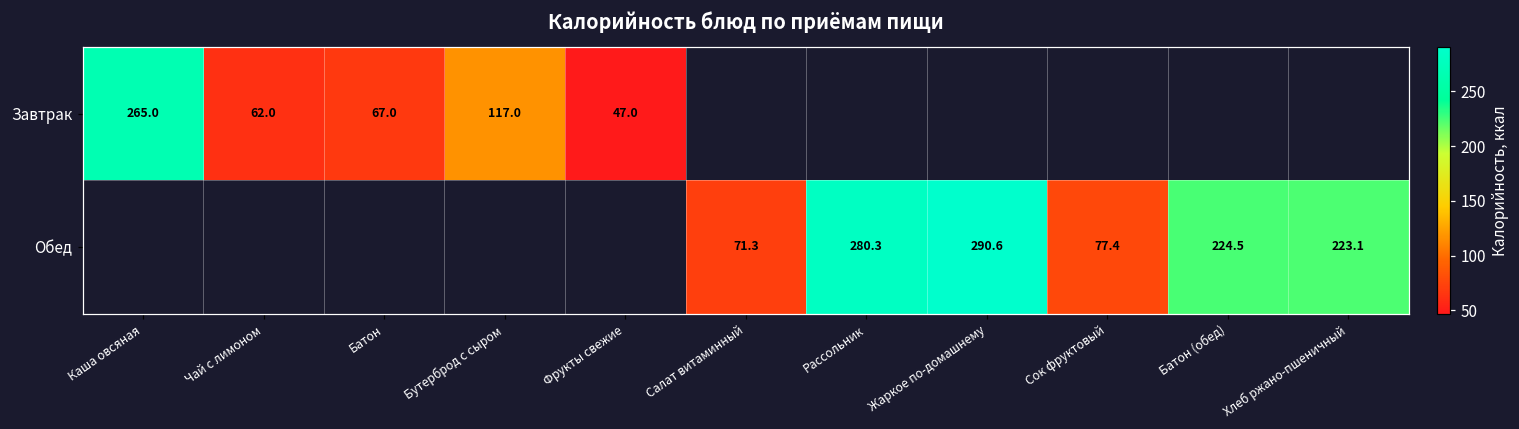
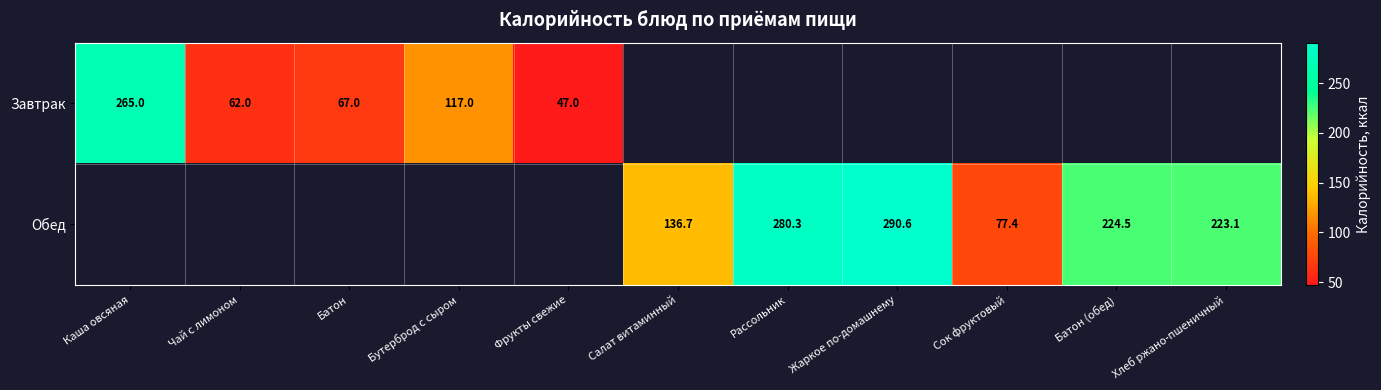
Обед, Салат витаминный: 71.3 -> 136.7
